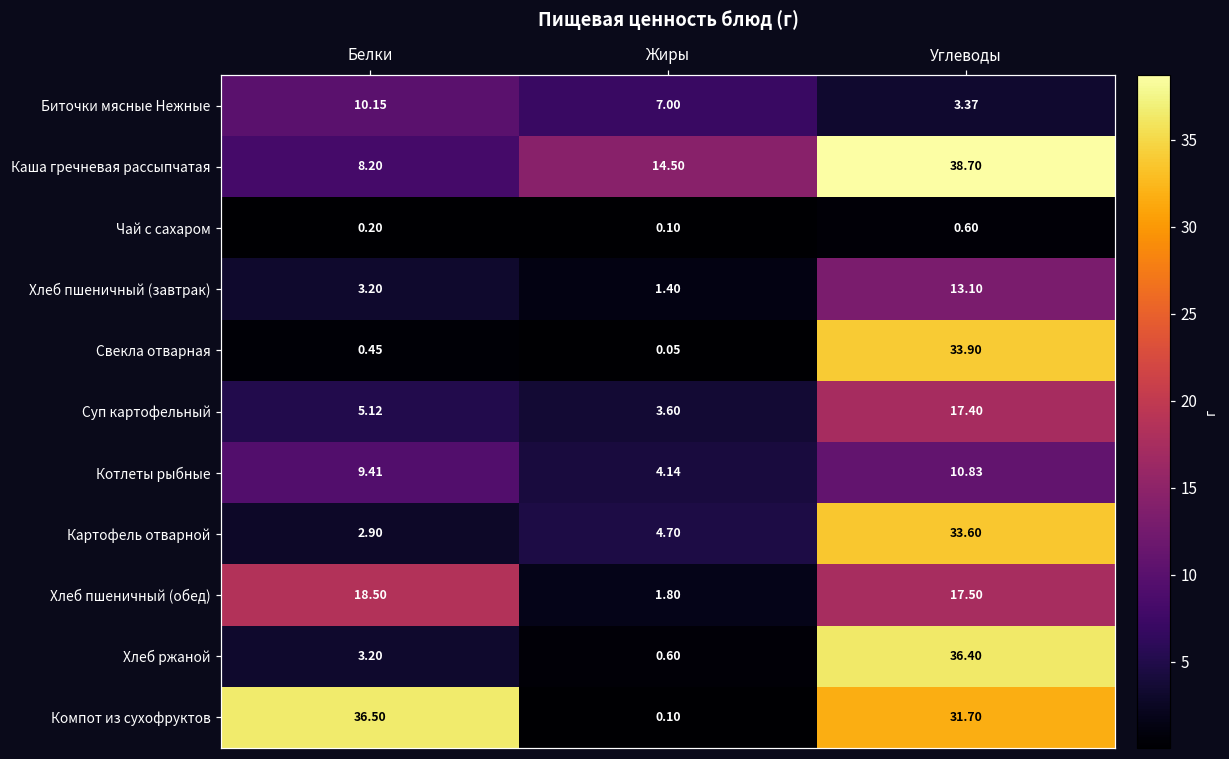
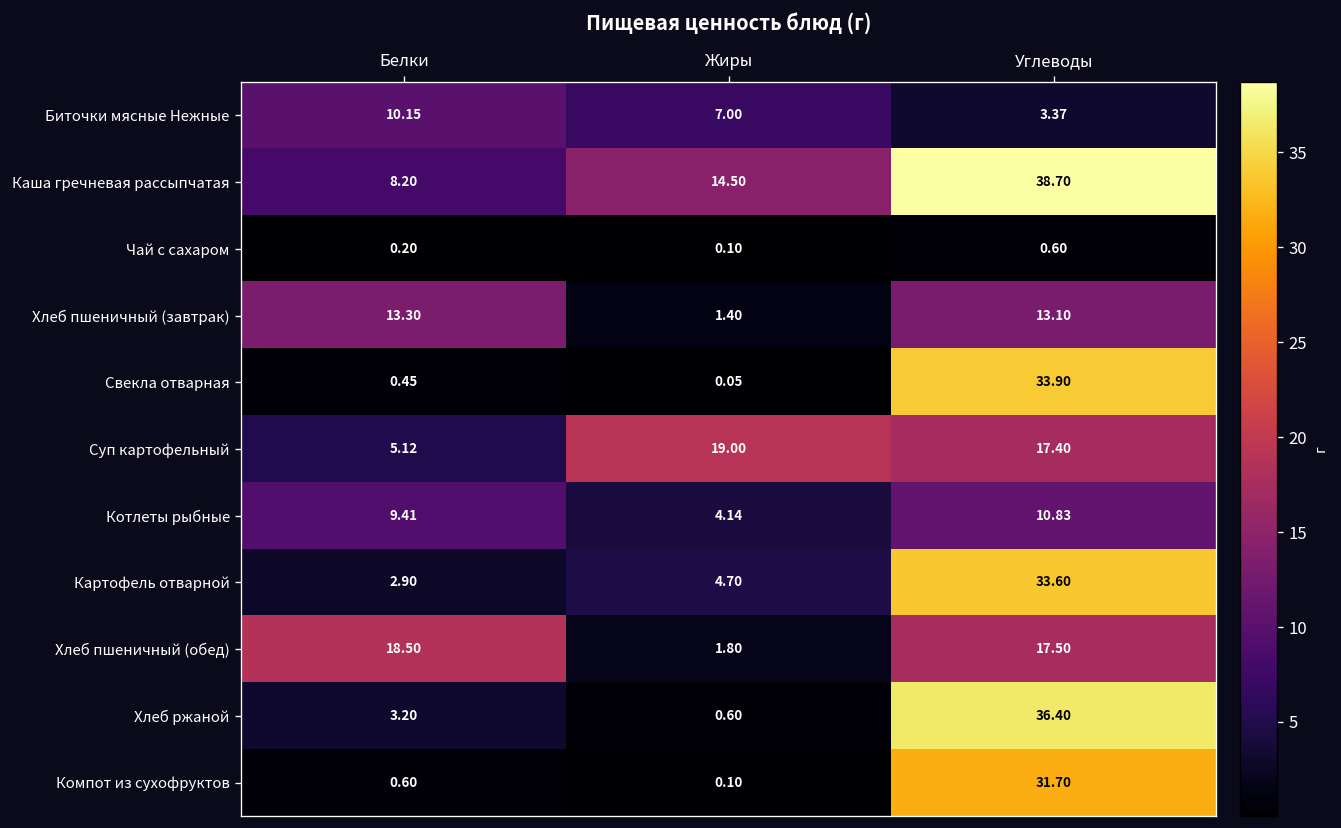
Хлеб пшеничный (завтрак), Белки: 3.20 -> 13.30
Суп картофельный, Жиры: 3.60 -> 19.00
Компот из сухофруктов, Белки: 36.50 -> 0.60
